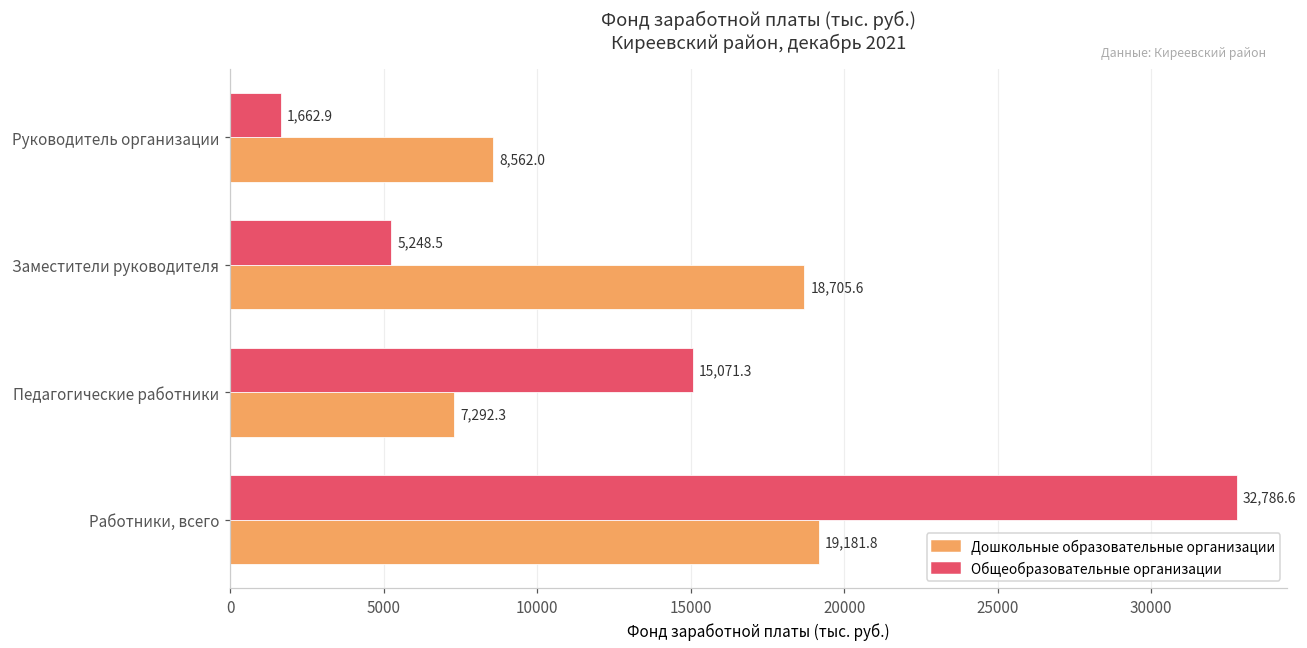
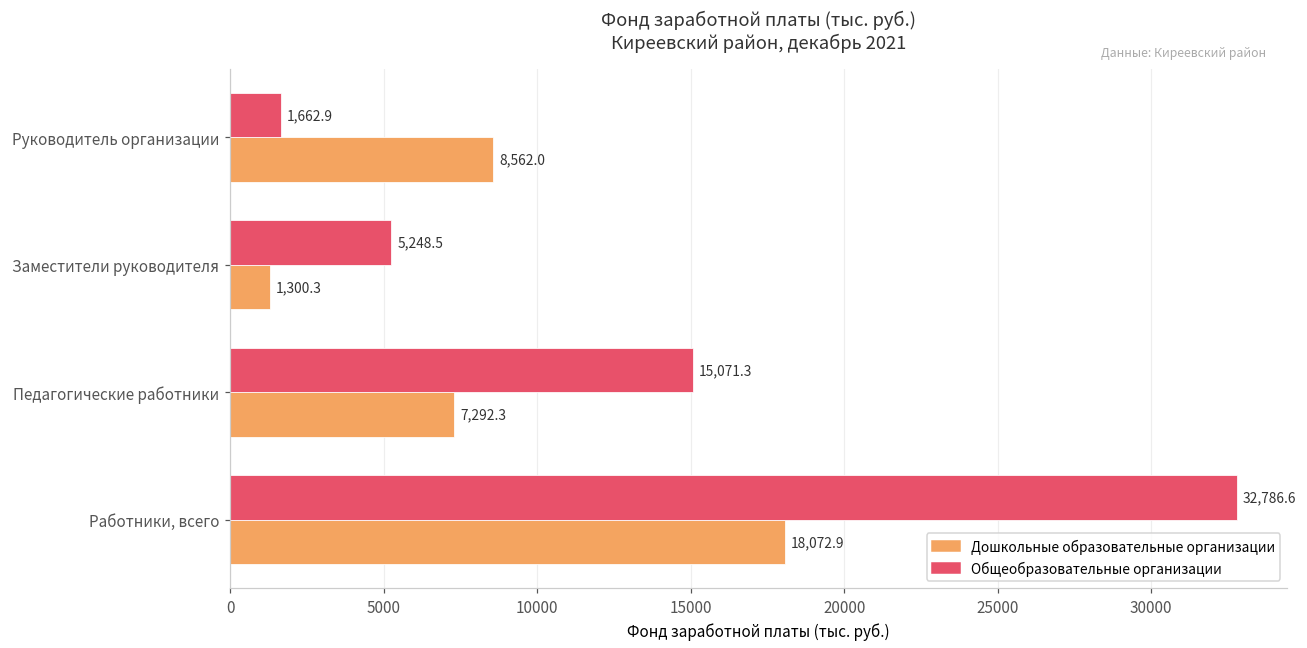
Дошкольные образовательные организации, Заместители руководителя: 18,705.6 -> 1,300.3
Дошкольные образовательные организации, Работники, всего: 19,181.8 -> 18,072.9
